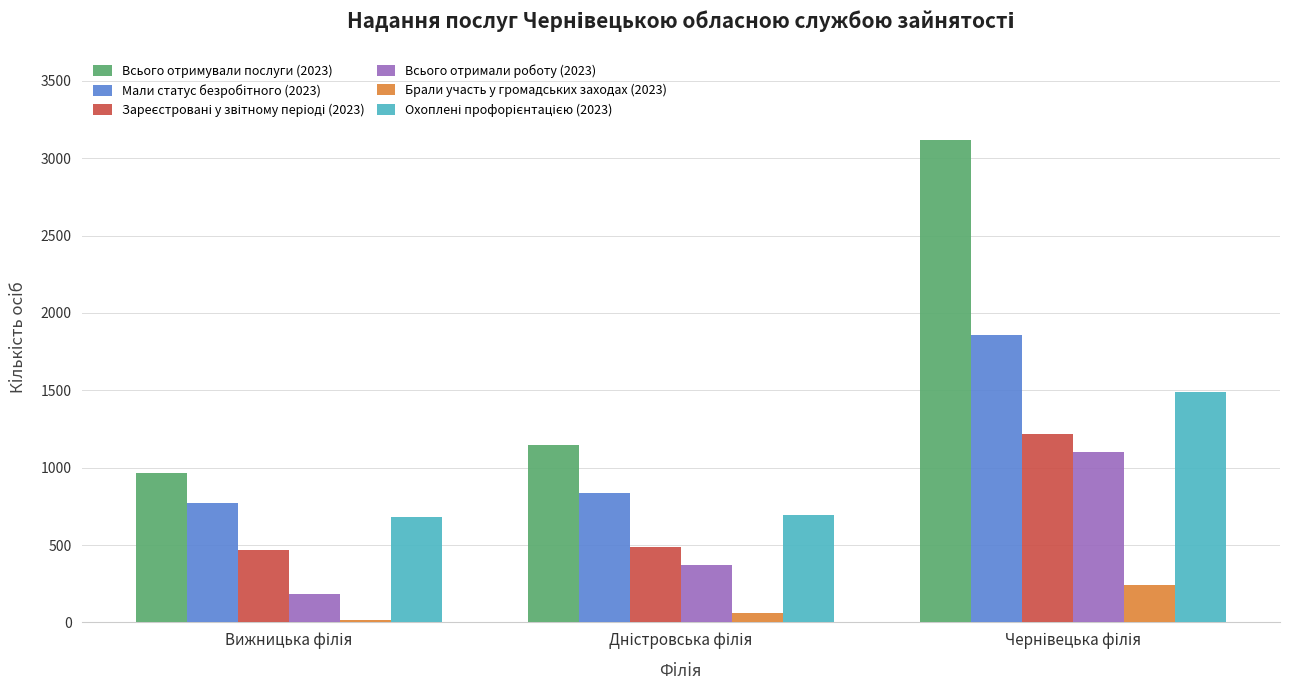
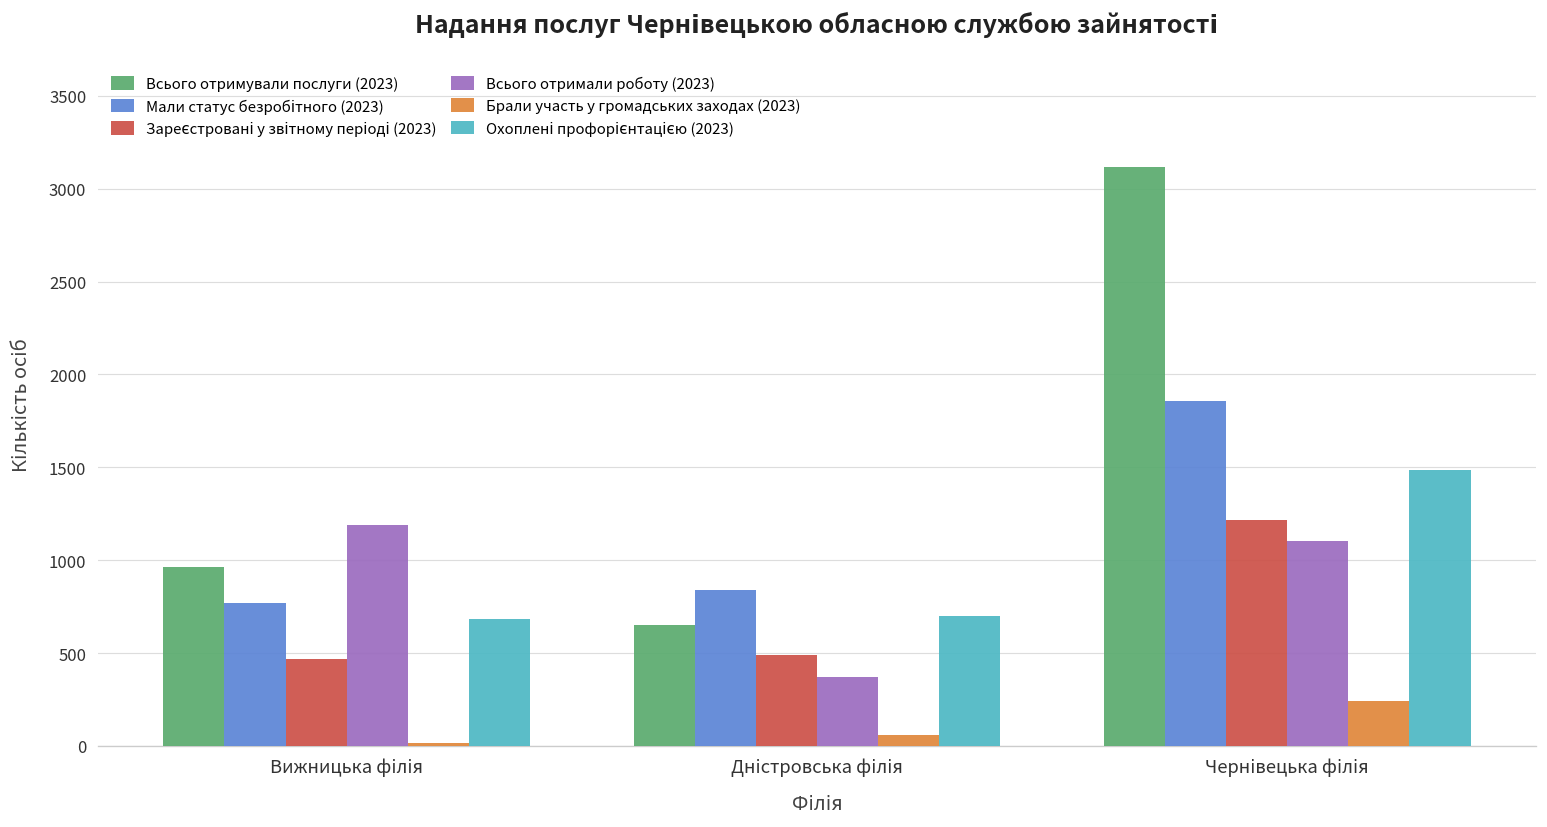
Всього отримали роботу (2023), Вижницька філія: 190 -> 1190
Всього отримували послуги (2023), Дністровська філія: 1150 -> 650
